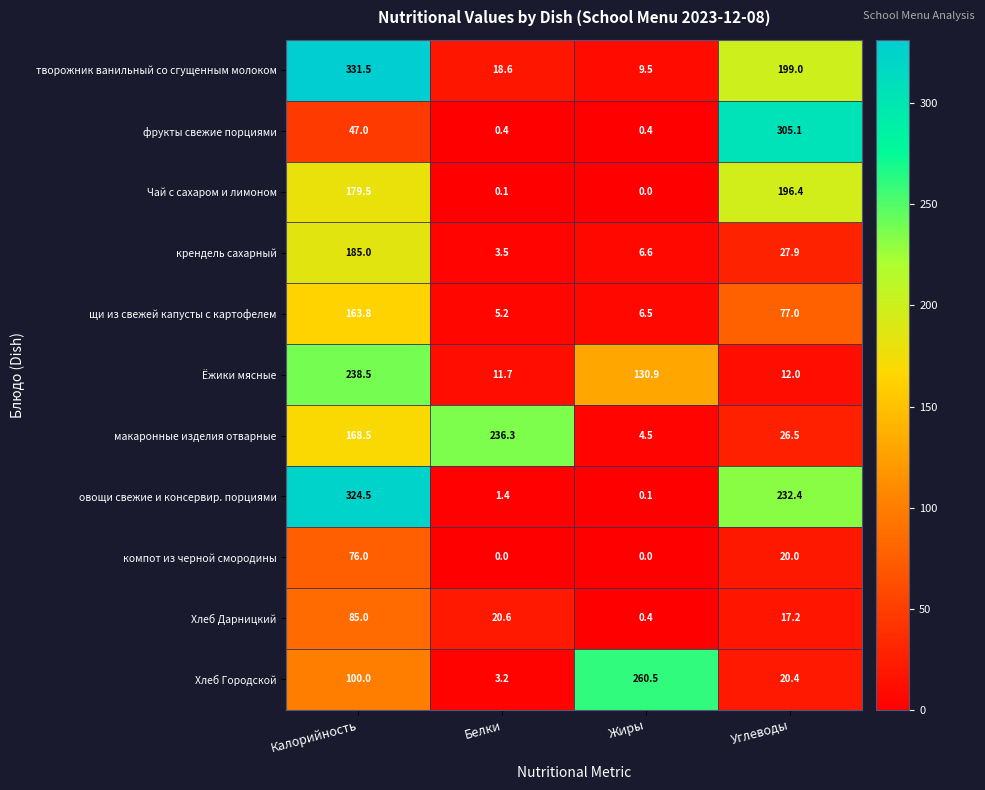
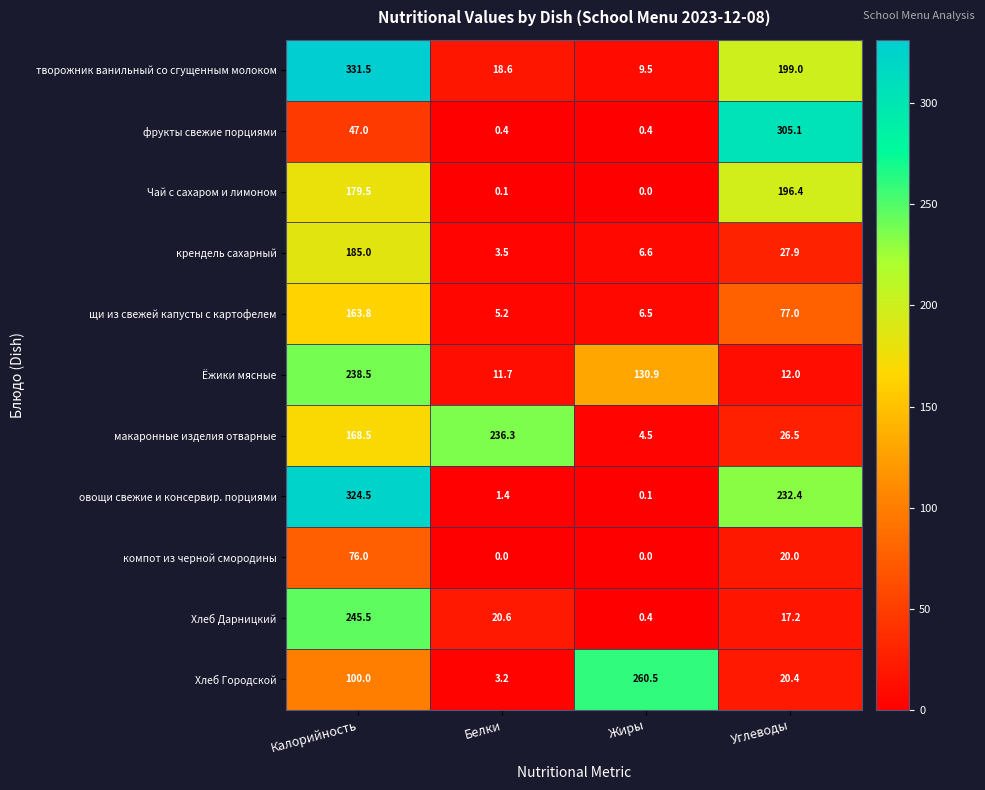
Хлеб Дарницкий, Калорийность: 85.0 -> 245.5
